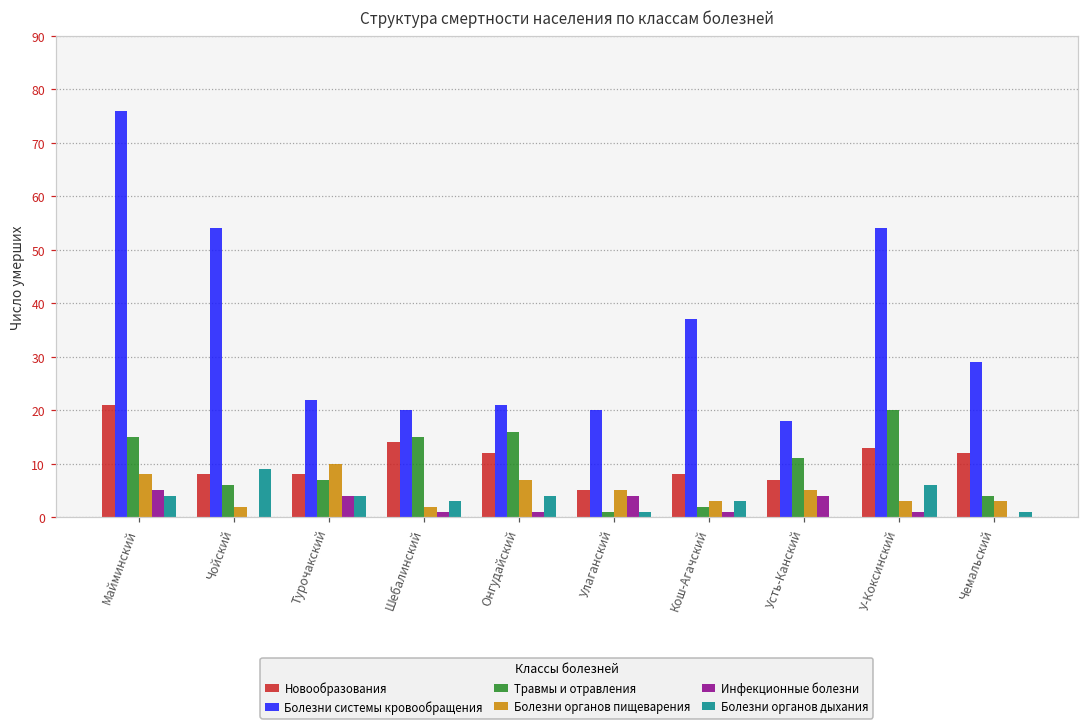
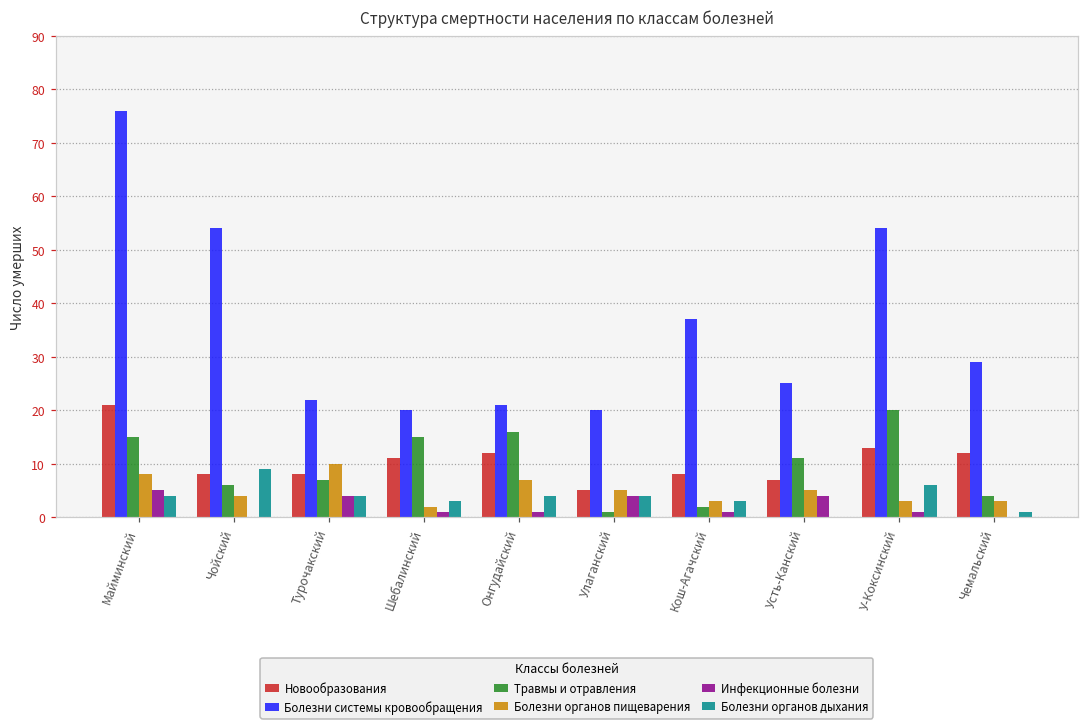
Болезни органов пищеварения, Чойский: 2 -> 4
Новообразования, Шебалинский: 14 -> 11
Болезни органов дыхания, Улаганский: 1 -> 4
Болезни системы кровообращения, Усть-Канский: 18 -> 25
